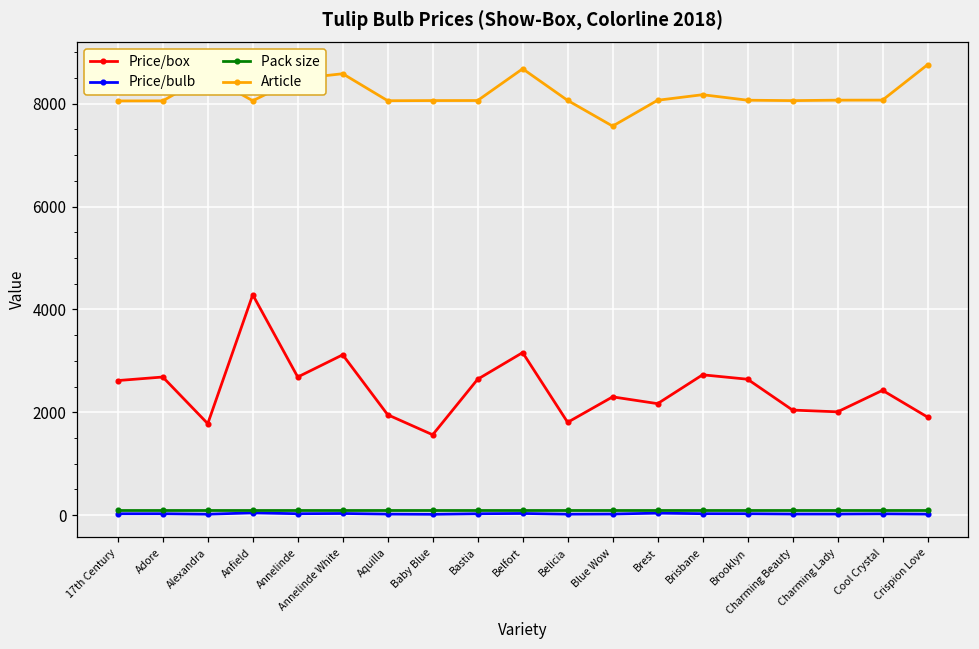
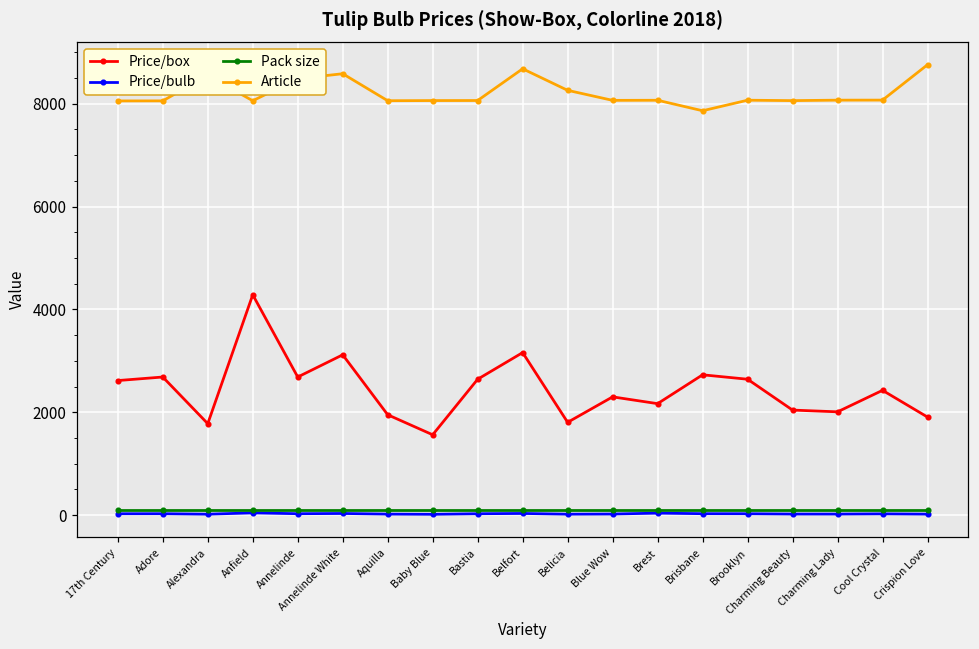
Article, Belicia: 8100 -> 8300
Article, Blue Wow: 7600 -> 8100
Article, Brisbane: 8200 -> 7900
